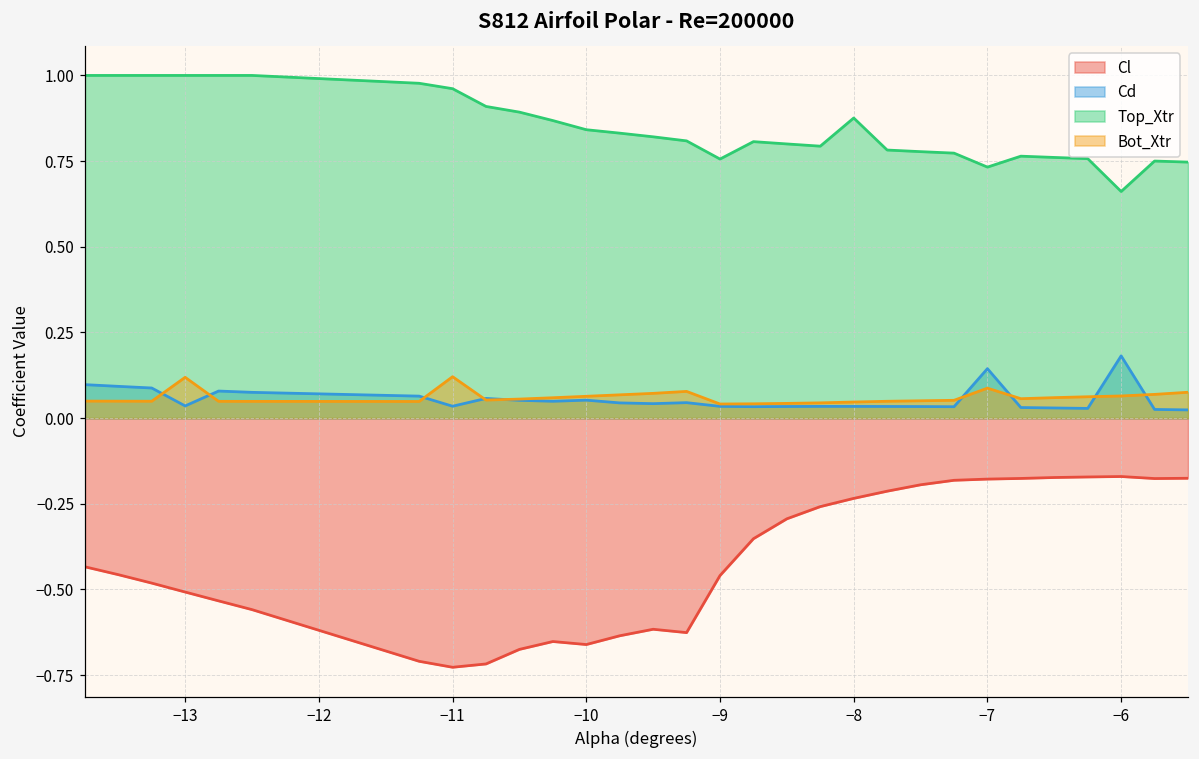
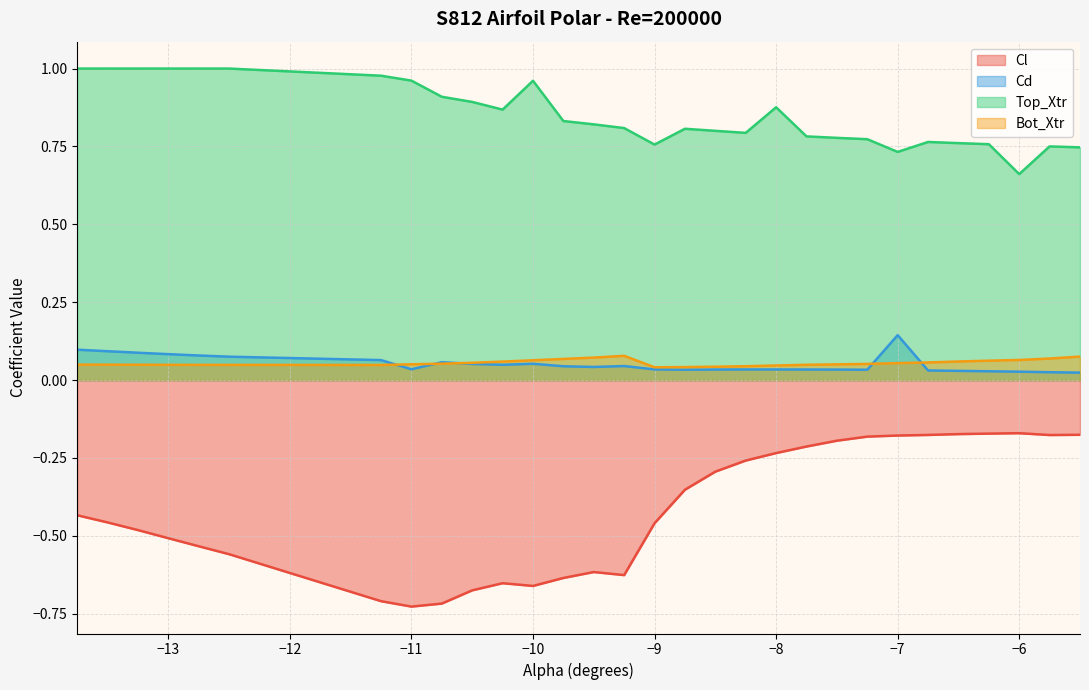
Cd, −13: 0.04 -> 0.08
Bot_Xtr, −13: 0.12 -> 0.05
Bot_Xtr, −11: 0.12 -> 0.05
Top_Xtr, −10: 0.84 -> 0.96
Bot_Xtr, −7: 0.09 -> 0.05
Cd, −6: 0.18 -> 0.03
